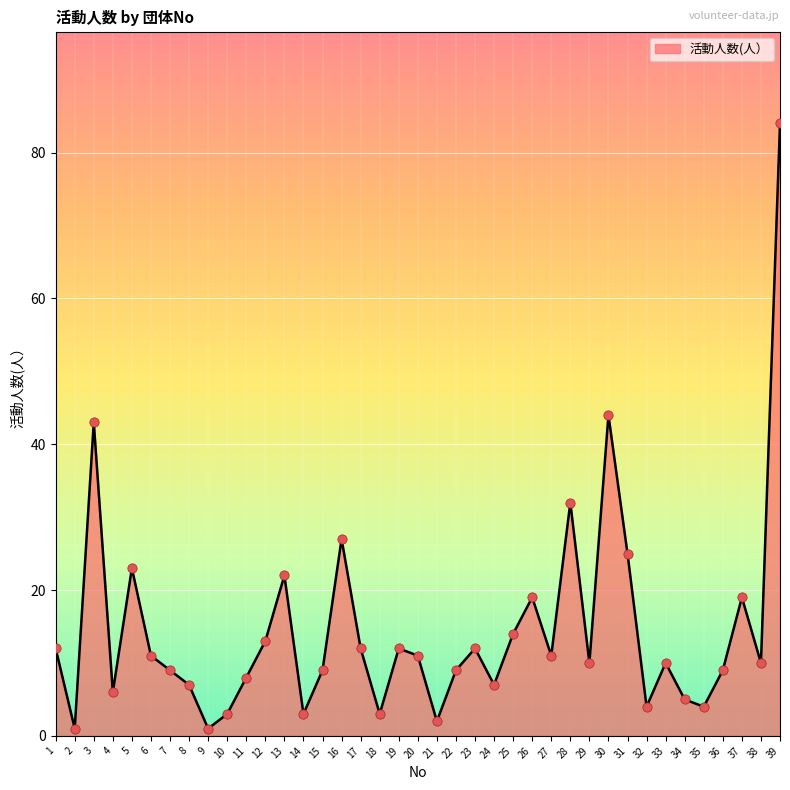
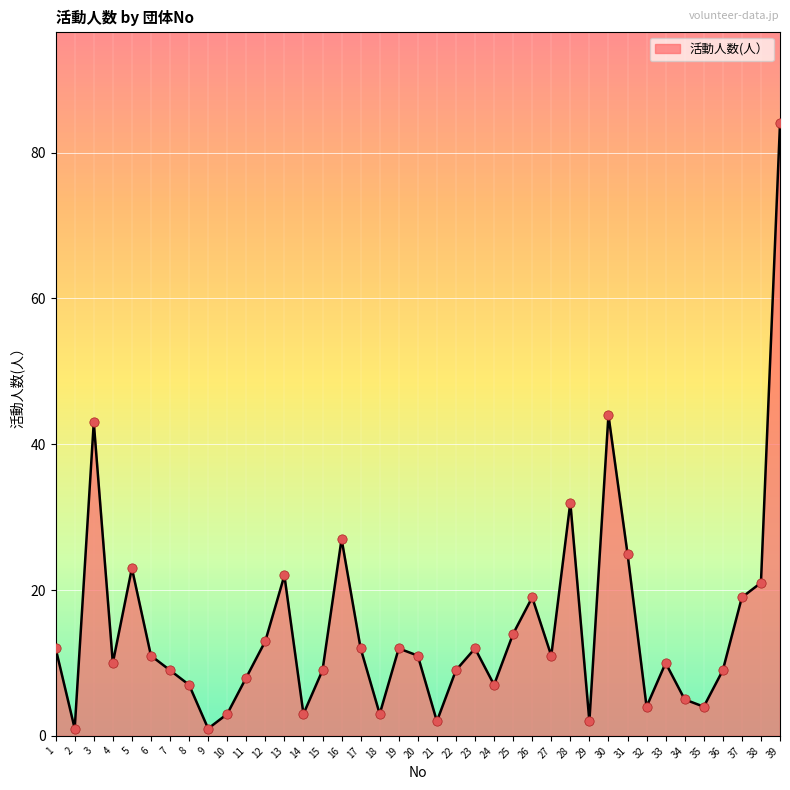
4: 6 -> 10
29: 10 -> 2
38: 10 -> 21
